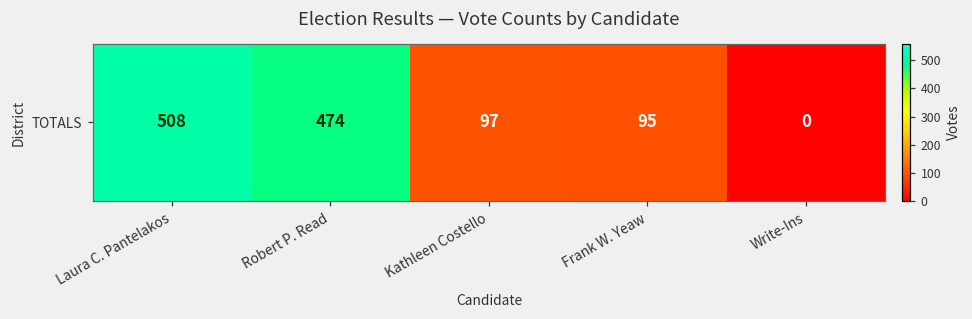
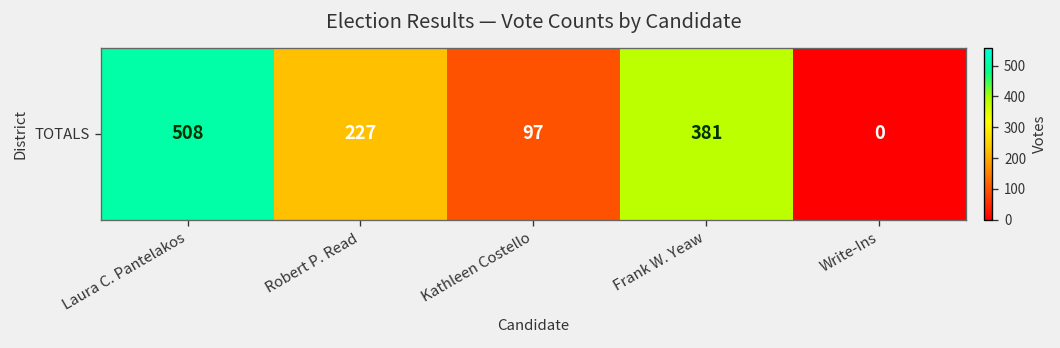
TOTALS, Robert P. Read: 474 -> 227
TOTALS, Frank W. Yeaw: 95 -> 381
